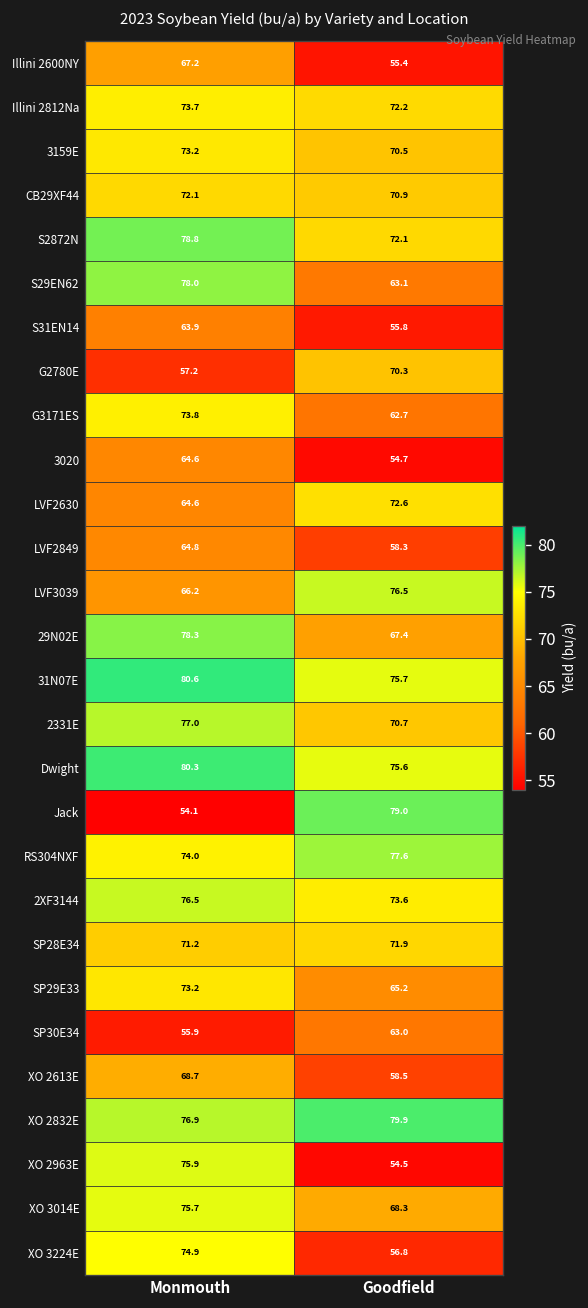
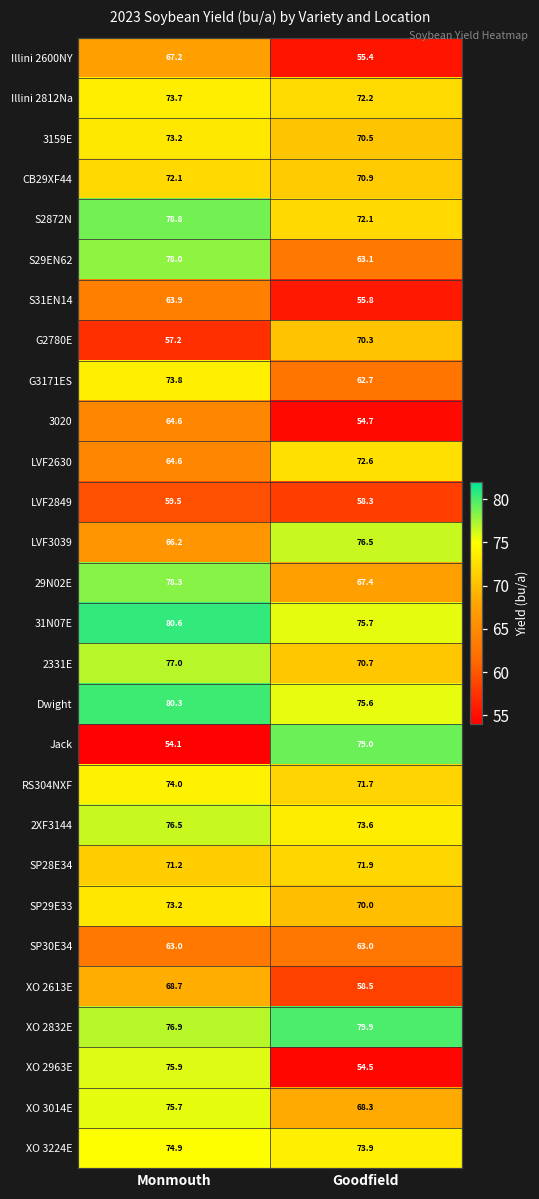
LVF2849, Monmouth: 64.8 -> 59.5
RS304NXF, Goodfield: 77.6 -> 71.7
SP29E33, Goodfield: 65.2 -> 70.0
SP30E34, Monmouth: 55.9 -> 63.0
XO 3224E, Goodfield: 56.8 -> 73.9
